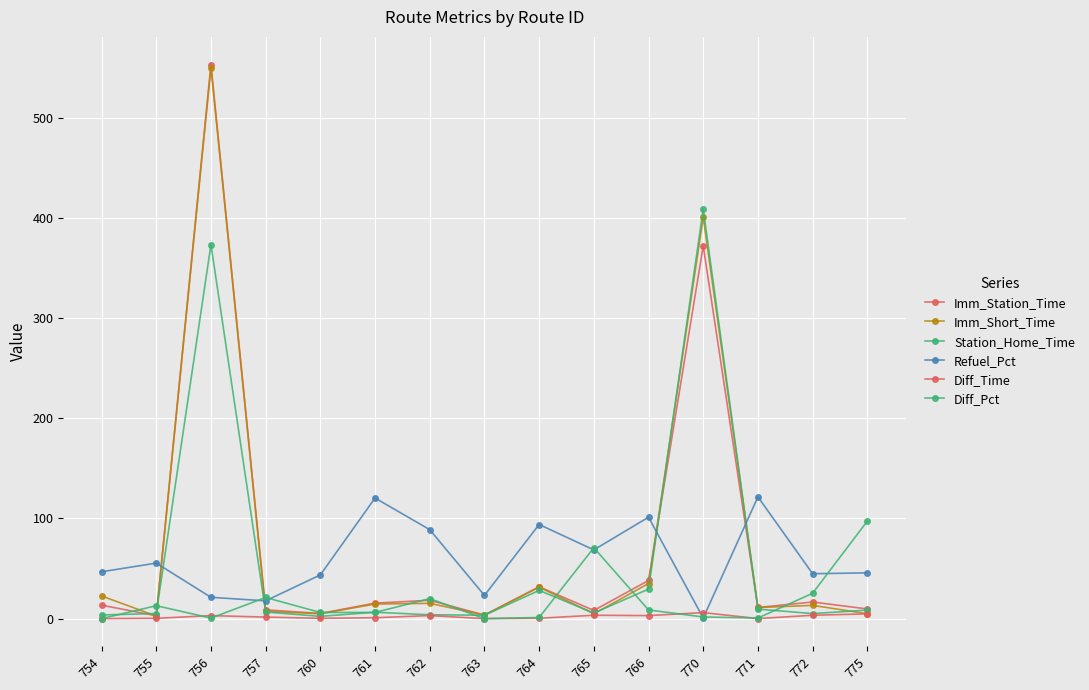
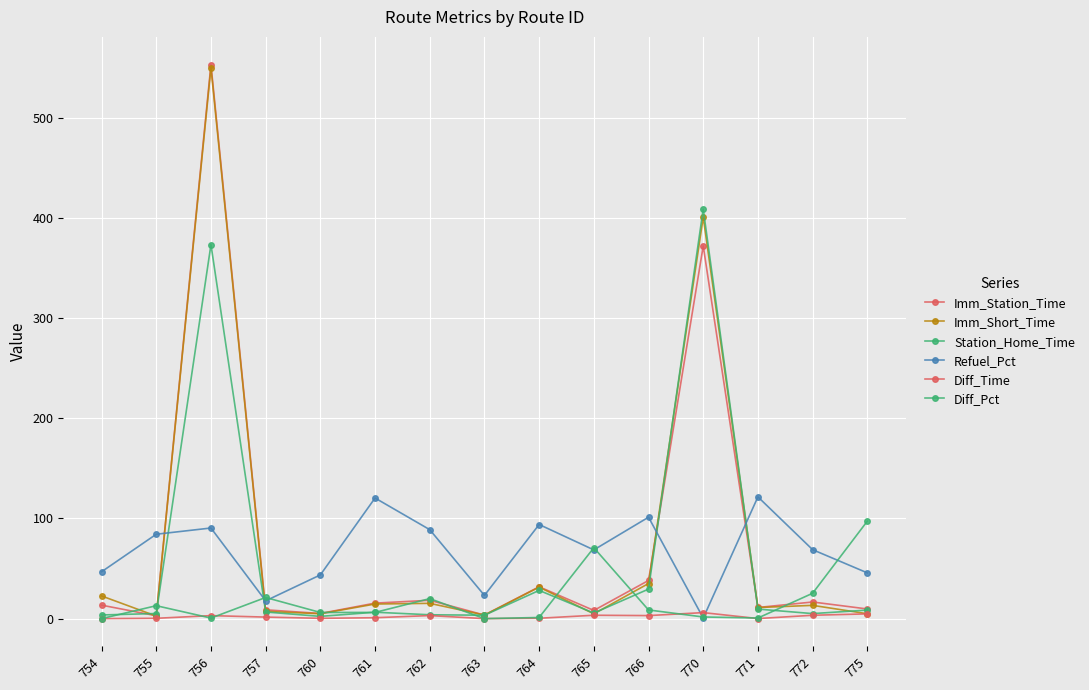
Refuel_Pct, 755: 55 -> 84
Refuel_Pct, 756: 21 -> 90
Refuel_Pct, 772: 45 -> 69
